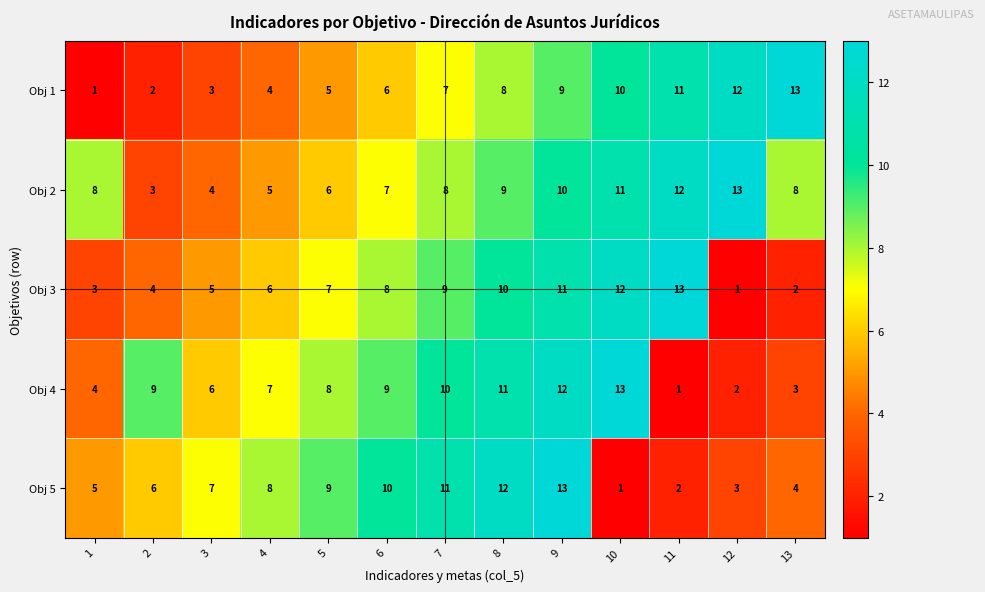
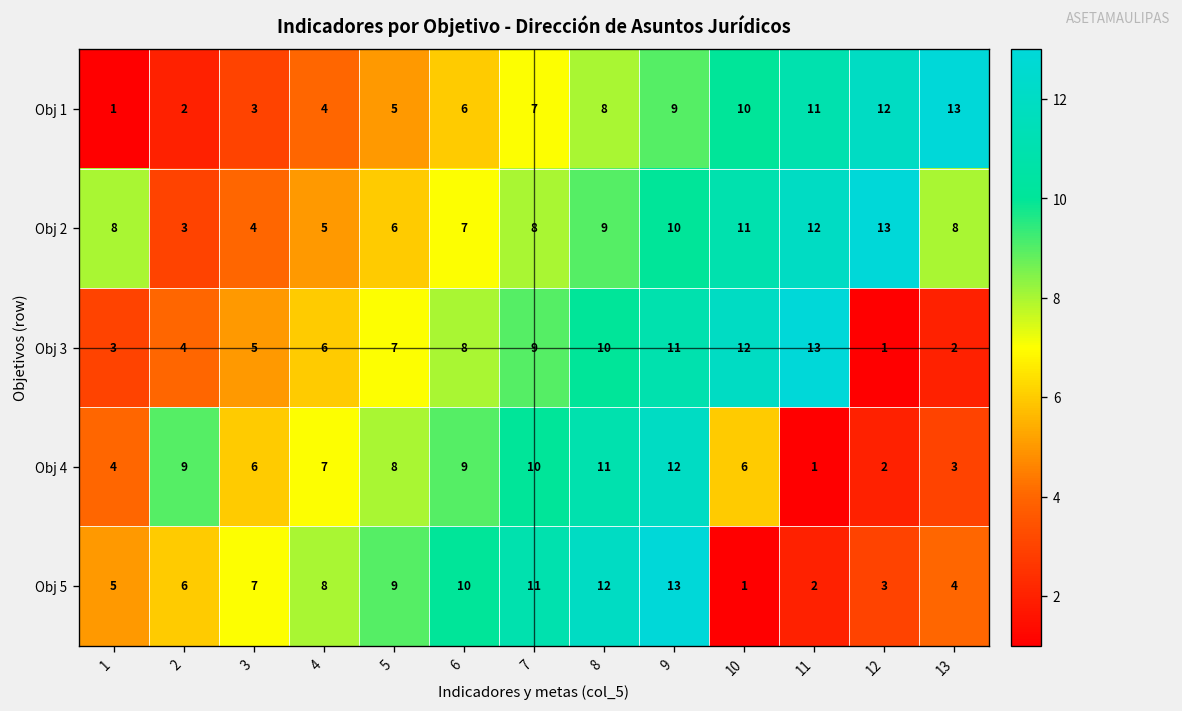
Obj 4, 10: 13 -> 6
